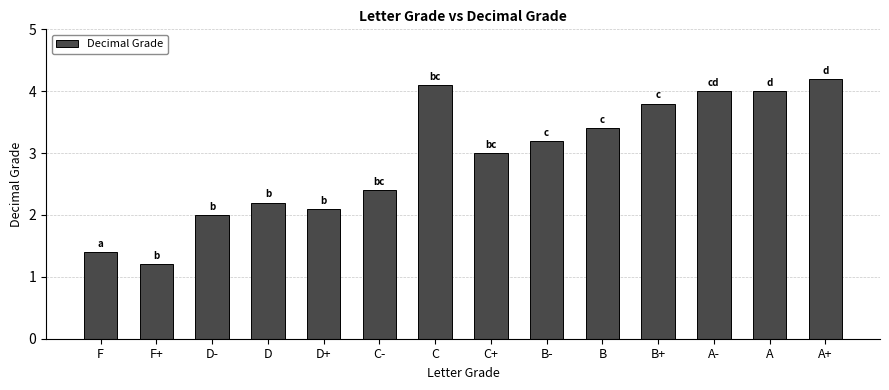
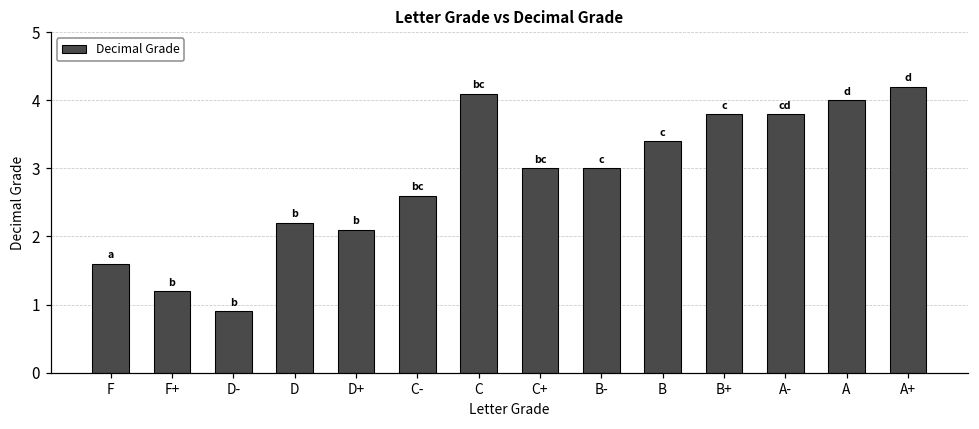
F: 1.4 -> 1.6
D-: 2.0 -> 0.9
C-: 2.4 -> 2.6
B-: 3.2 -> 3.0
A-: 4.0 -> 3.8
